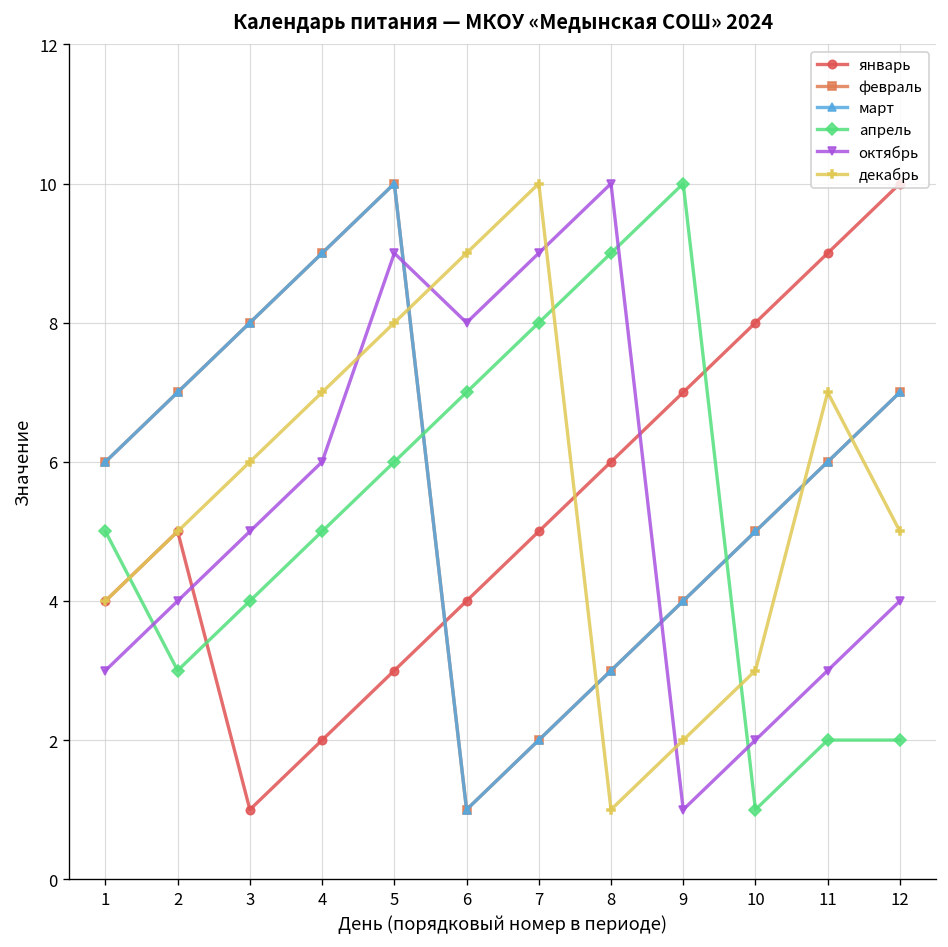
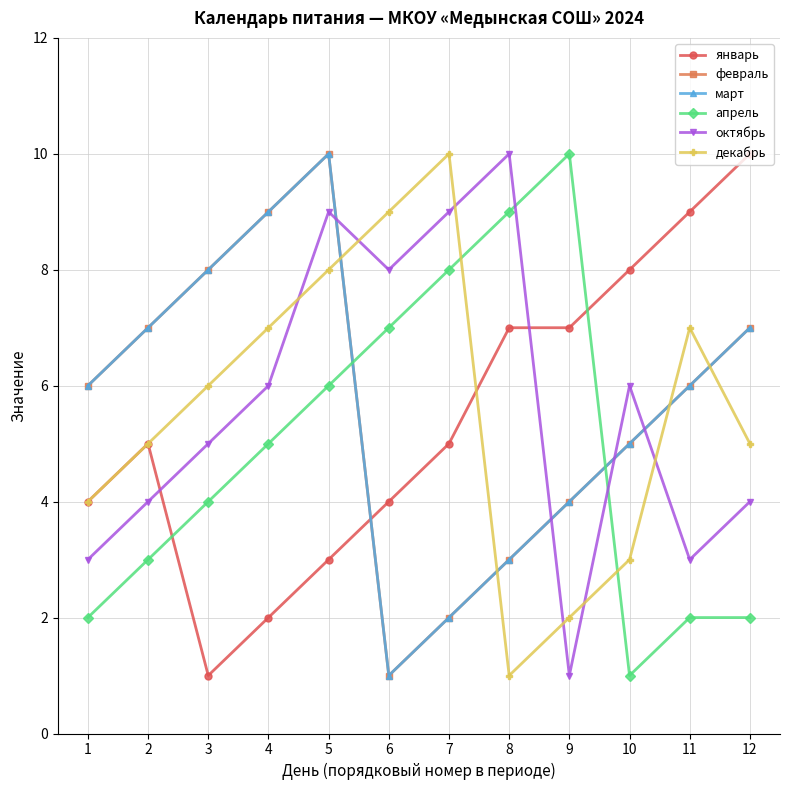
апрель, 1: 5 -> 2
январь, 8: 6 -> 7
октябрь, 10: 2 -> 6
